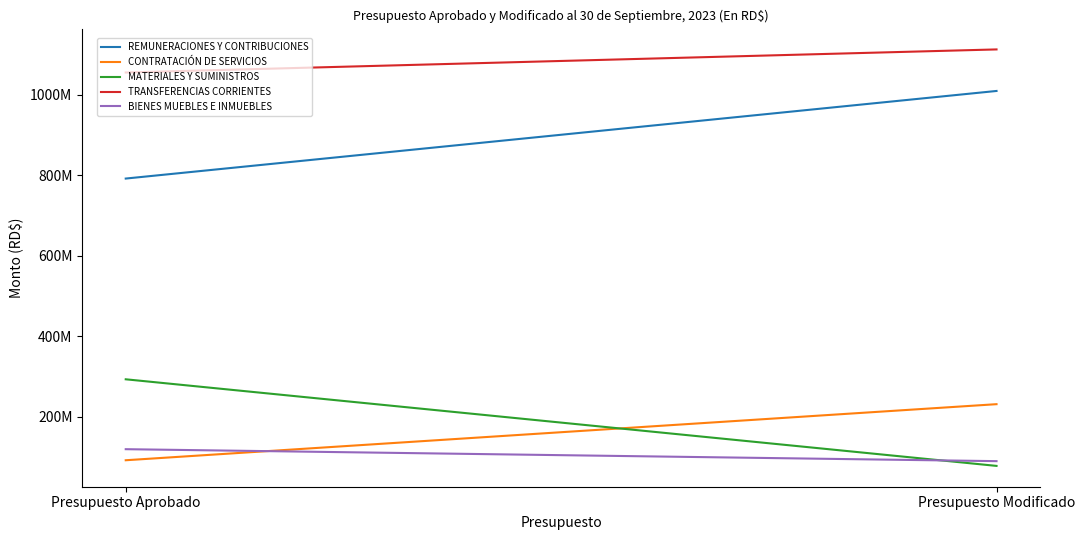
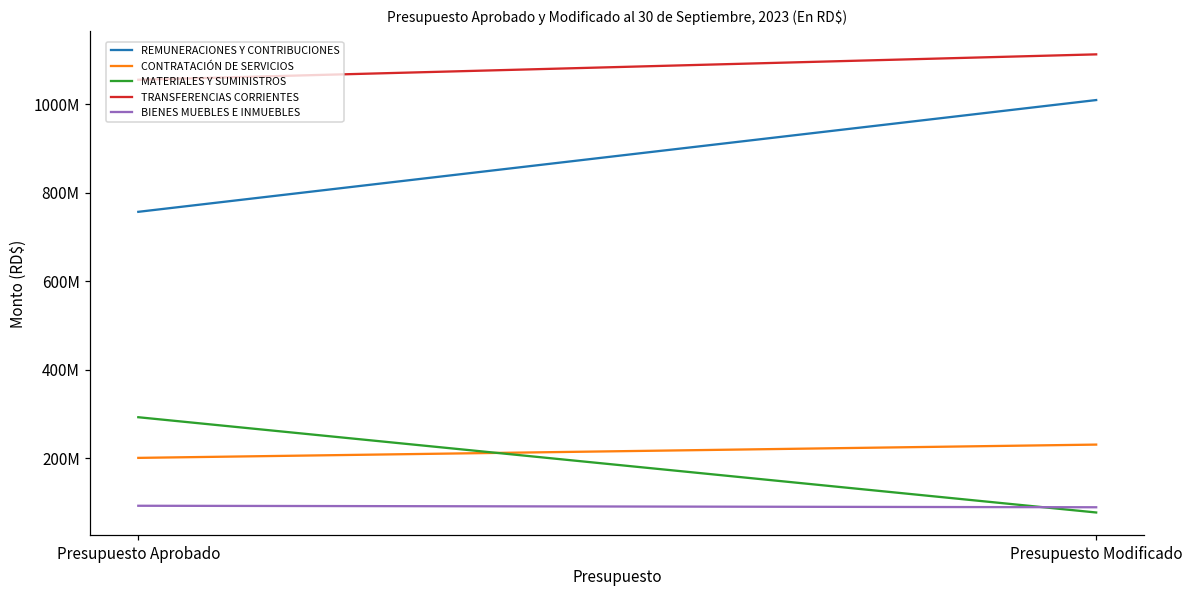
REMUNERACIONES Y CONTRIBUCIONES, Presupuesto Aprobado: 790000000 -> 760000000
CONTRATACIÓN DE SERVICIOS, Presupuesto Aprobado: 90000000 -> 200000000
BIENES MUEBLES E INMUEBLES, Presupuesto Aprobado: 120000000 -> 90000000
